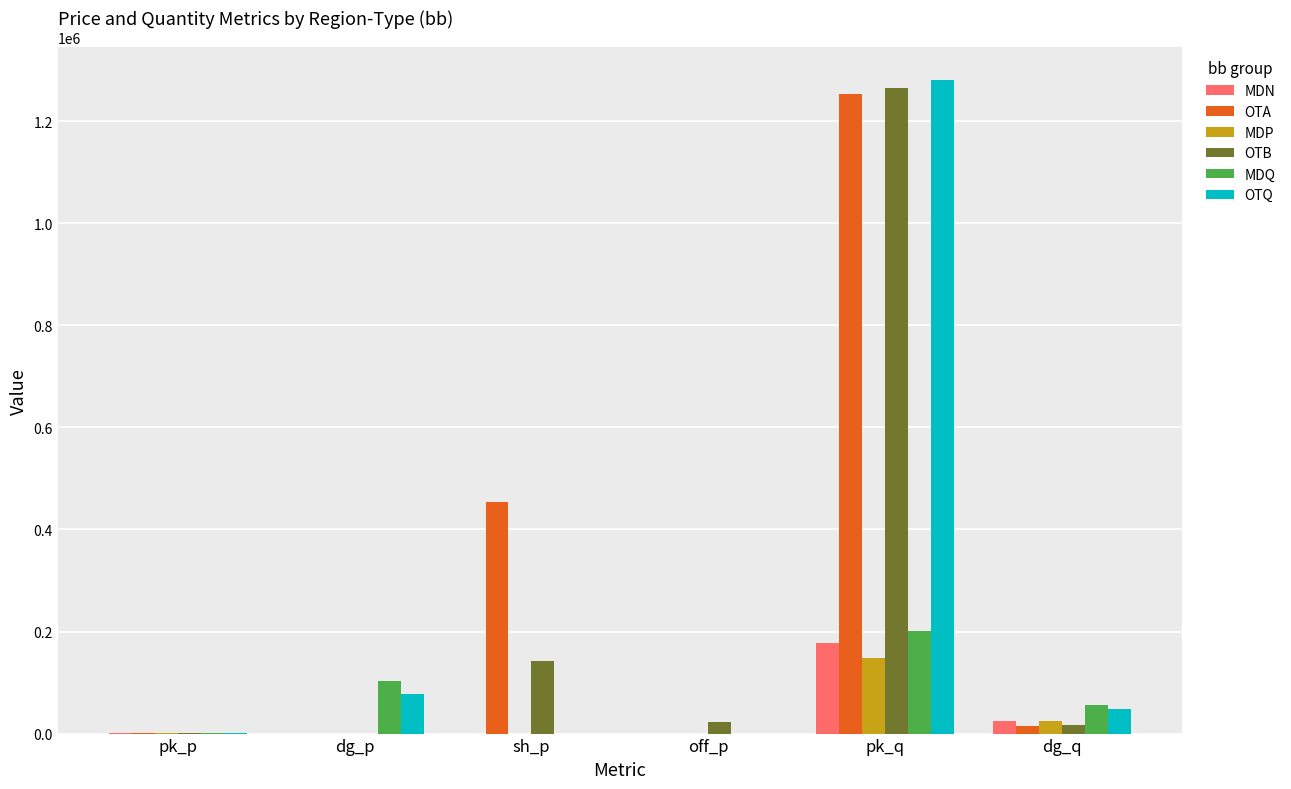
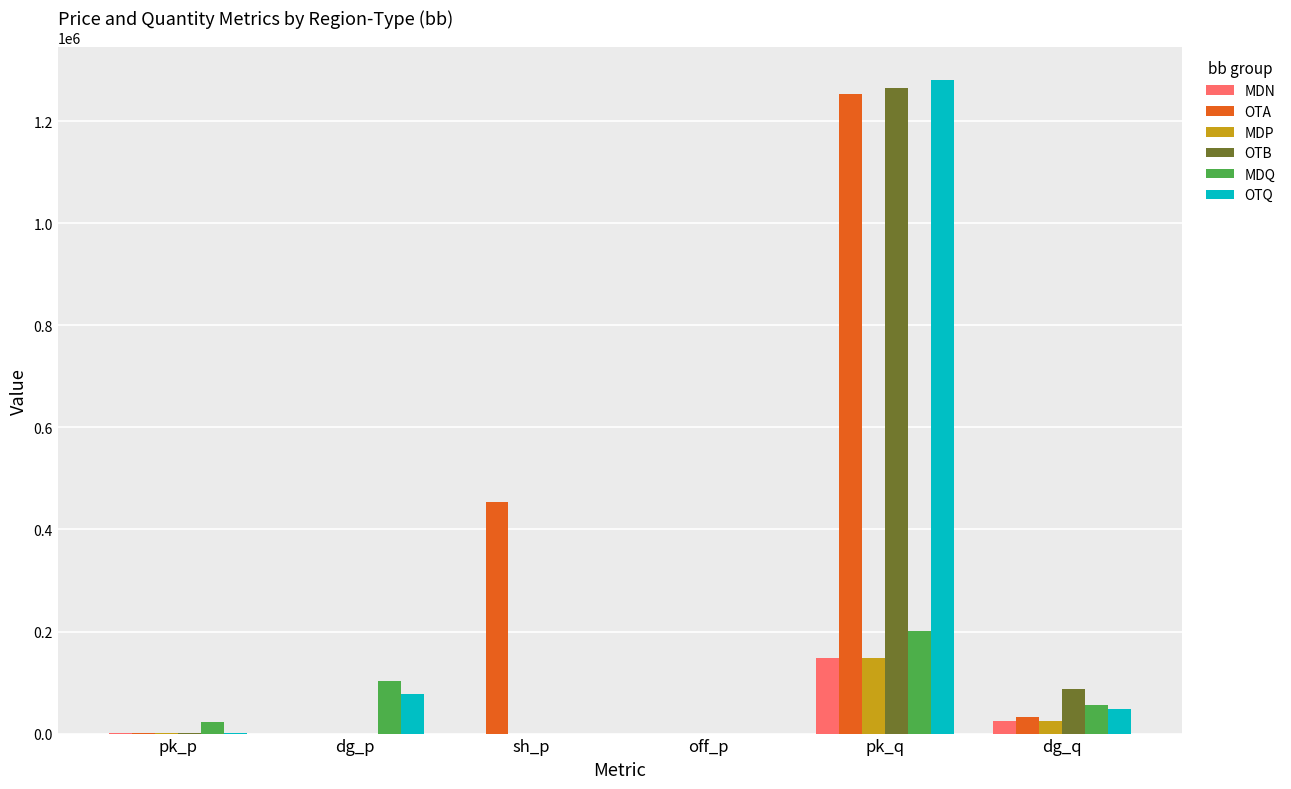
MDQ, pk_p: 0 -> 20000
OTB, sh_p: 140000 -> 0
OTB, off_p: 20000 -> 0
MDN, pk_q: 180000 -> 150000
OTA, dg_q: 20000 -> 30000
OTB, dg_q: 20000 -> 90000
